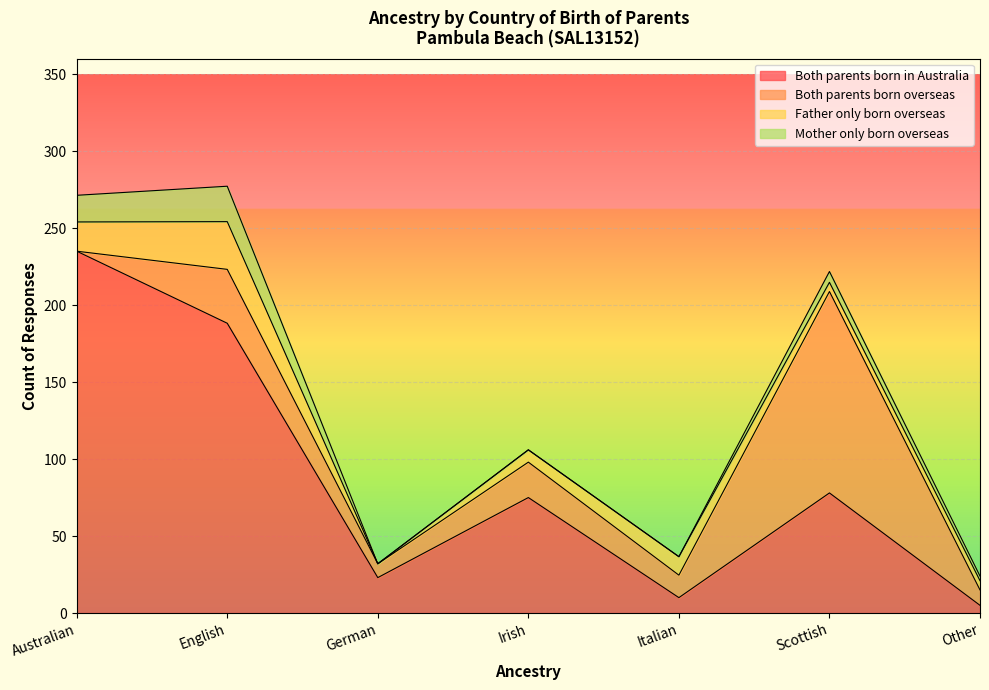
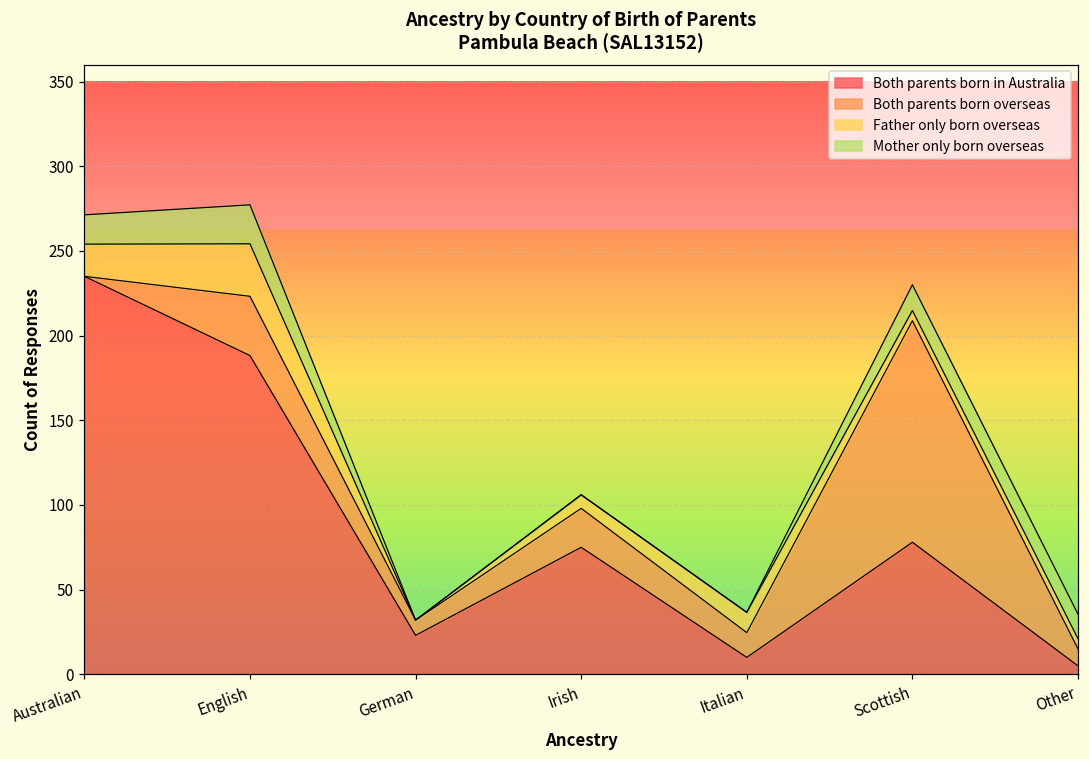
Mother only born overseas, Scottish: 7 -> 15
Mother only born overseas, Other: 3 -> 15
